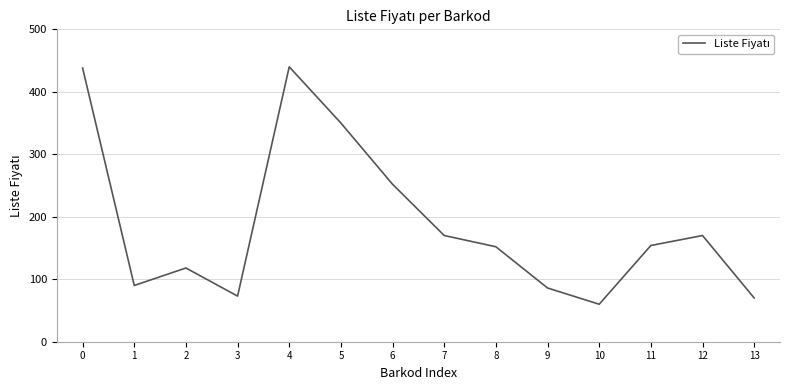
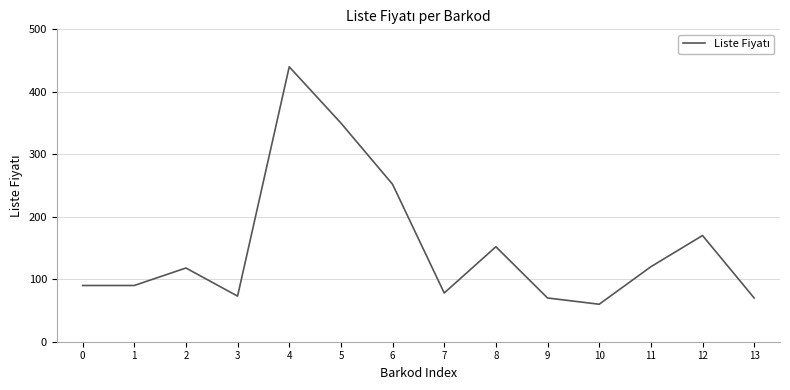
0: 440 -> 90
7: 170 -> 80
9: 90 -> 70
11: 150 -> 120
